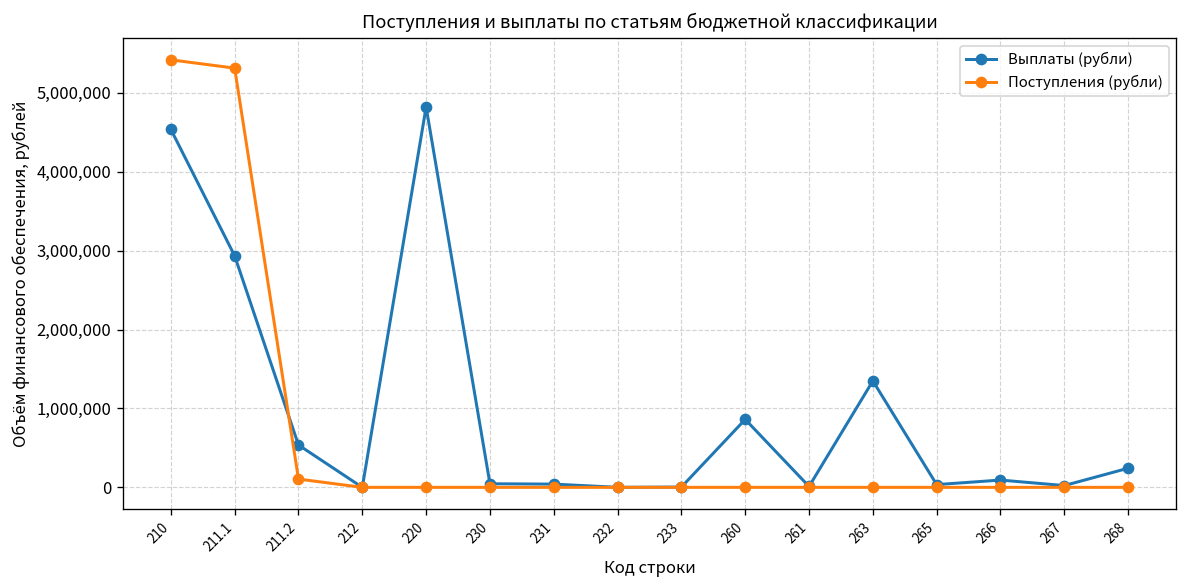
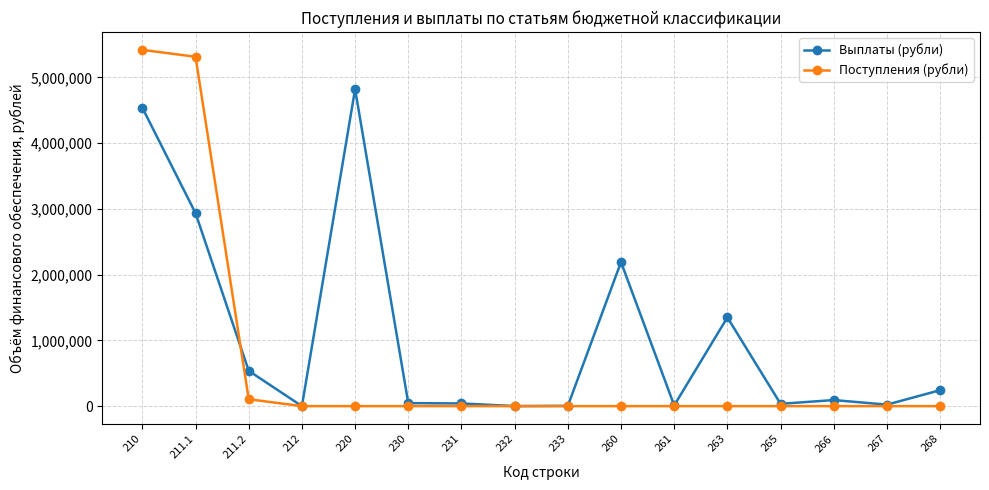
Выплаты (рубли), 260: 900,000 -> 2,200,000
